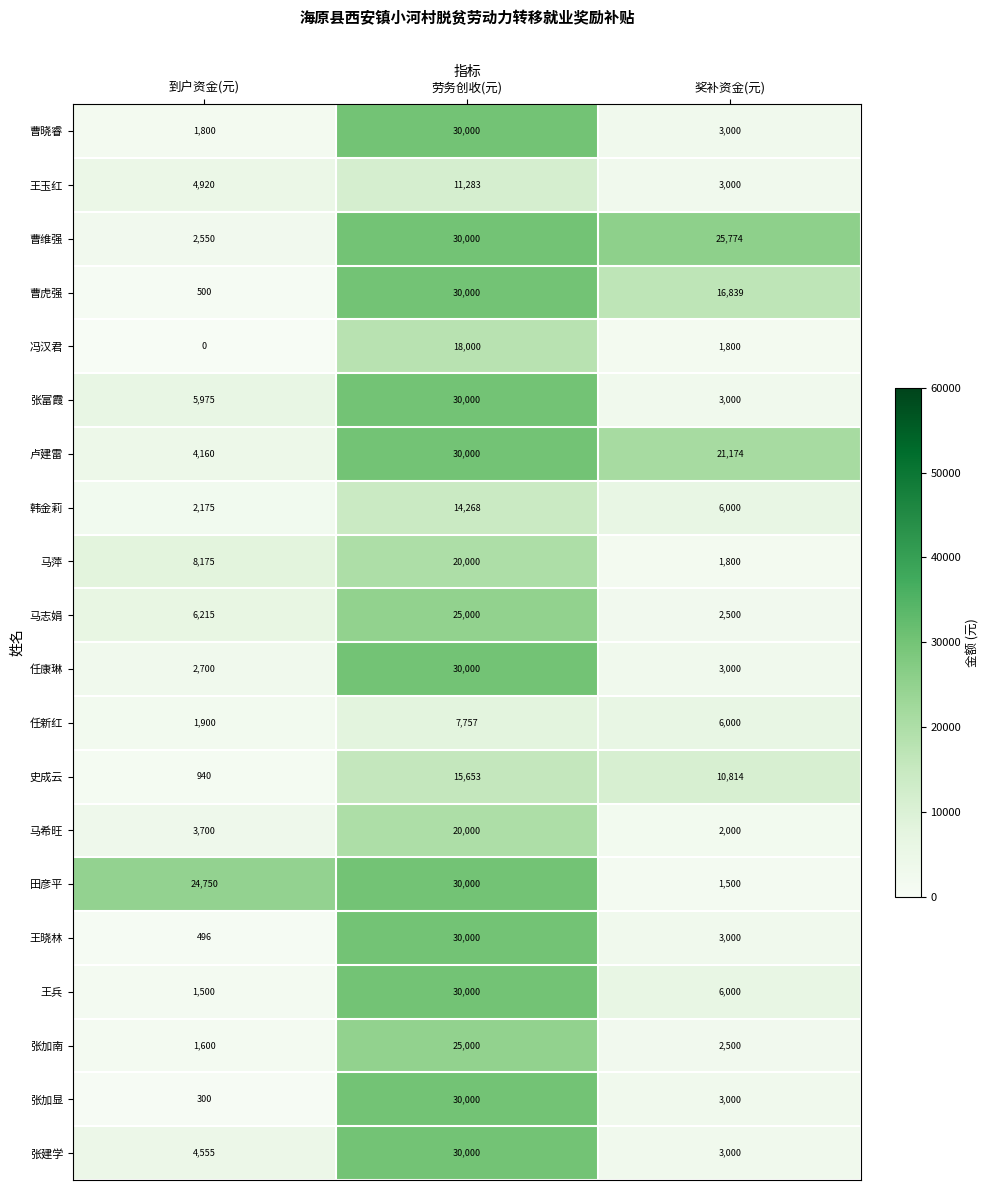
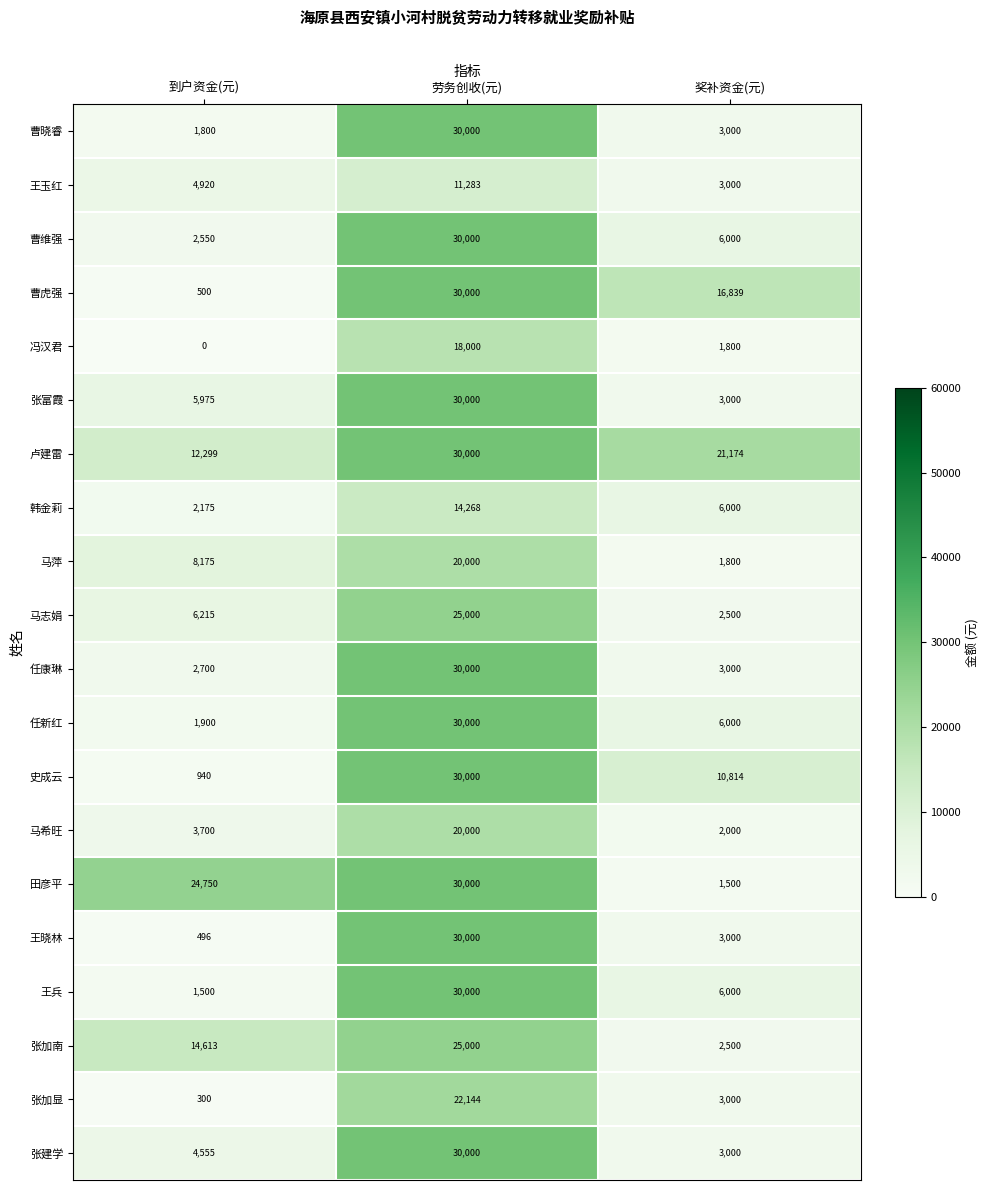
曹维强, 奖补资金(元): 25,774 -> 6,000
卢建雷, 到户资金(元): 4,160 -> 12,299
任新红, 劳务创收(元): 7,757 -> 30,000
史成云, 劳务创收(元): 15,653 -> 30,000
张加南, 到户资金(元): 1,600 -> 14,613
张加显, 劳务创收(元): 30,000 -> 22,144
